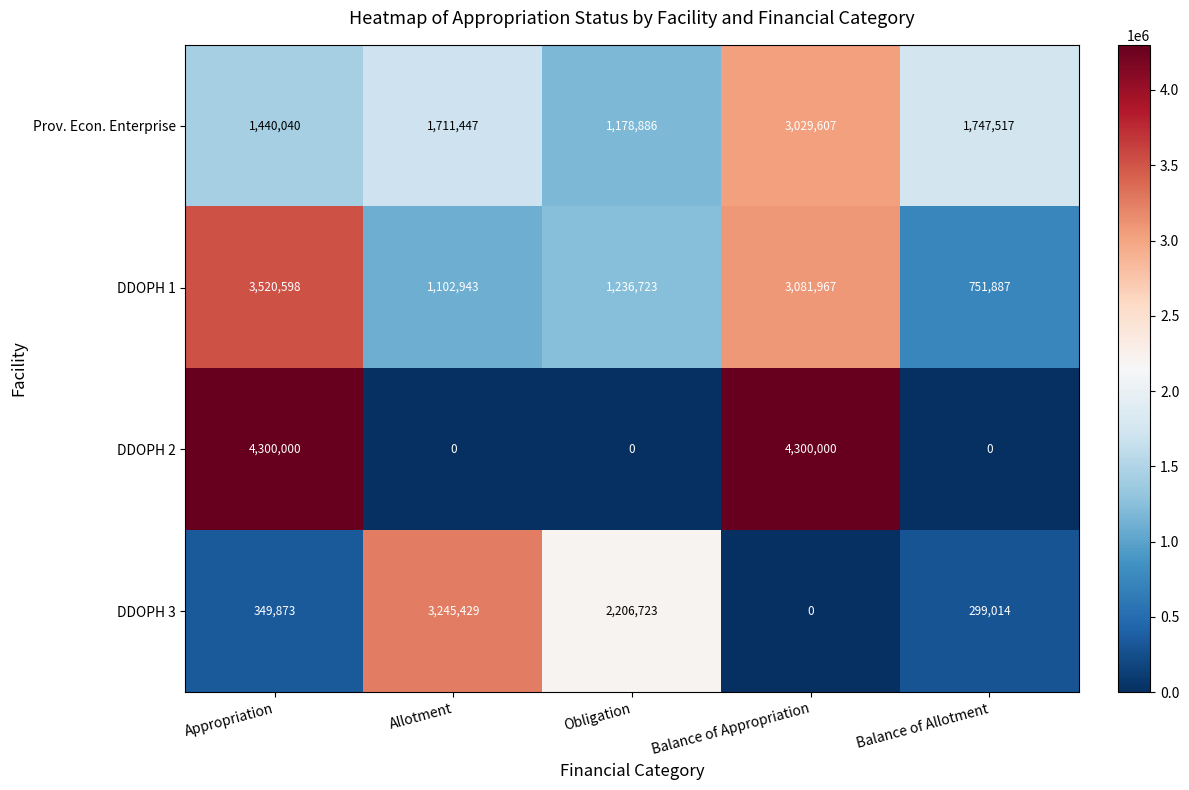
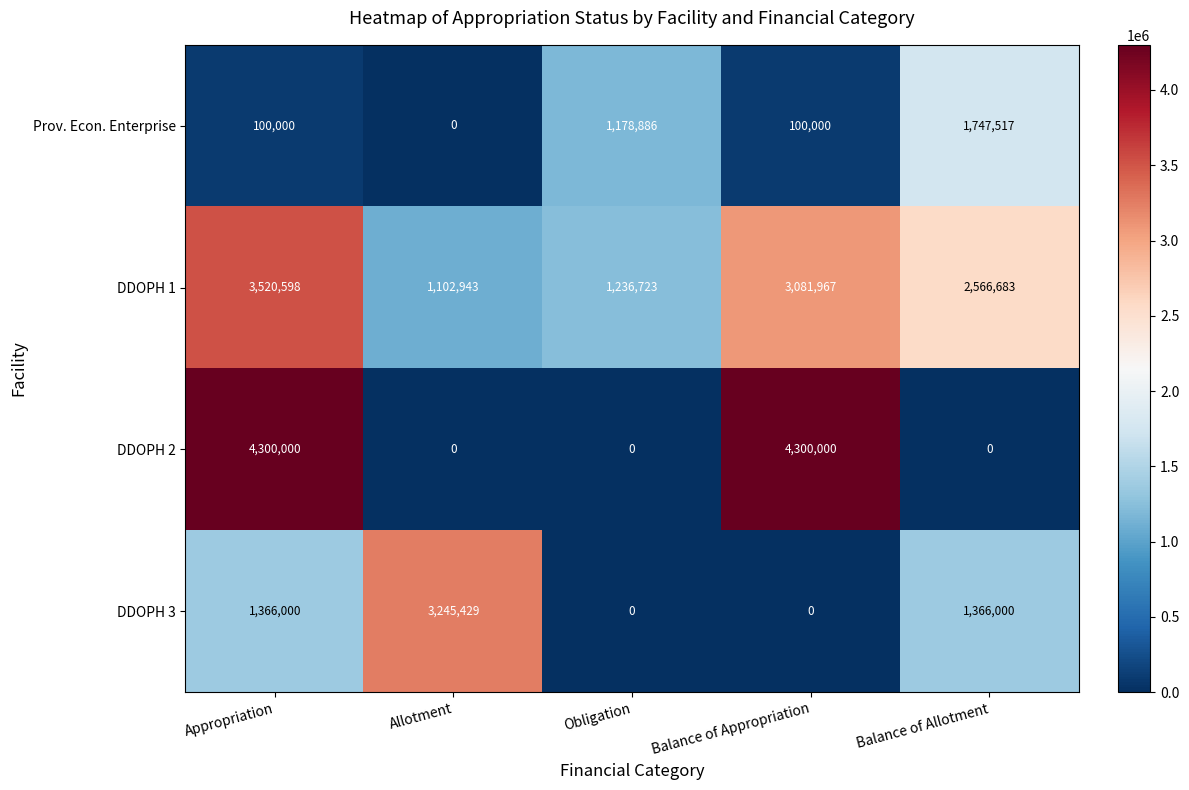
Prov. Econ. Enterprise, Appropriation: 1,440,040 -> 100,000
Prov. Econ. Enterprise, Allotment: 1,711,447 -> 0
Prov. Econ. Enterprise, Balance of Appropriation: 3,029,607 -> 100,000
DDOPH 1, Balance of Allotment: 751,887 -> 2,566,683
DDOPH 3, Appropriation: 349,873 -> 1,366,000
DDOPH 3, Obligation: 2,206,723 -> 0
DDOPH 3, Balance of Allotment: 299,014 -> 1,366,000
